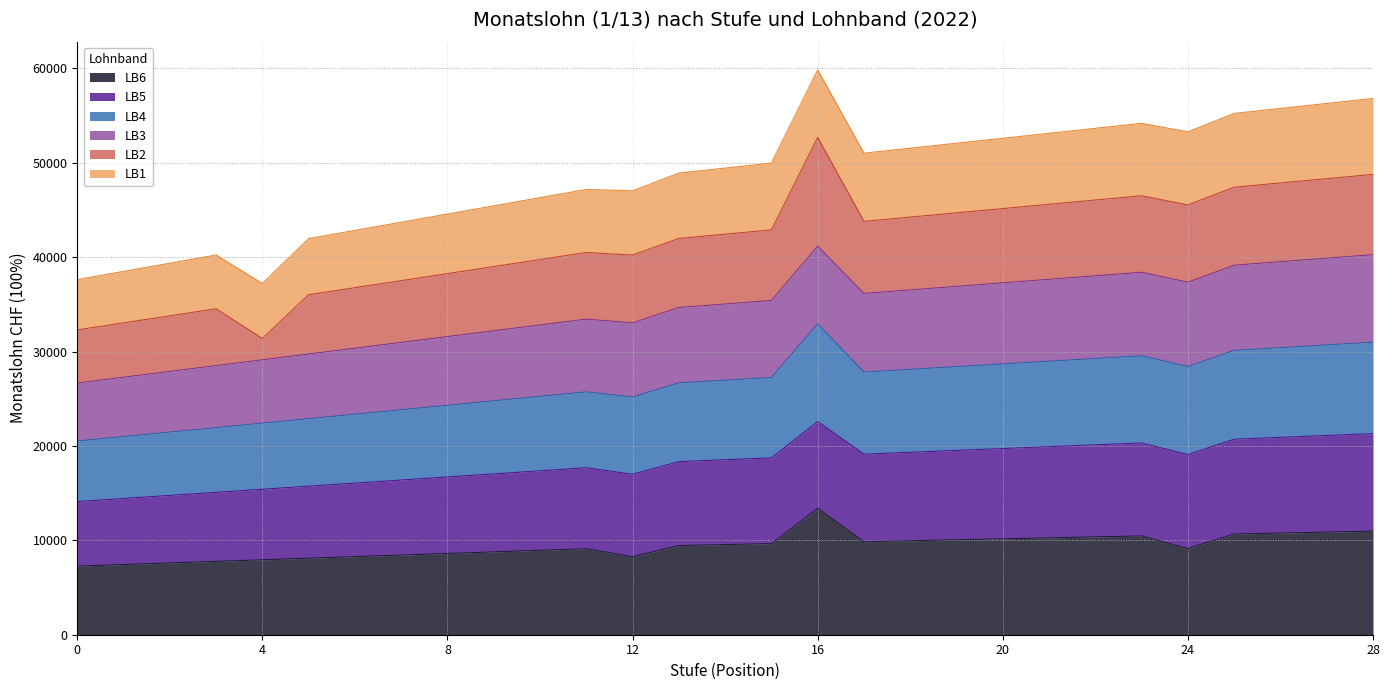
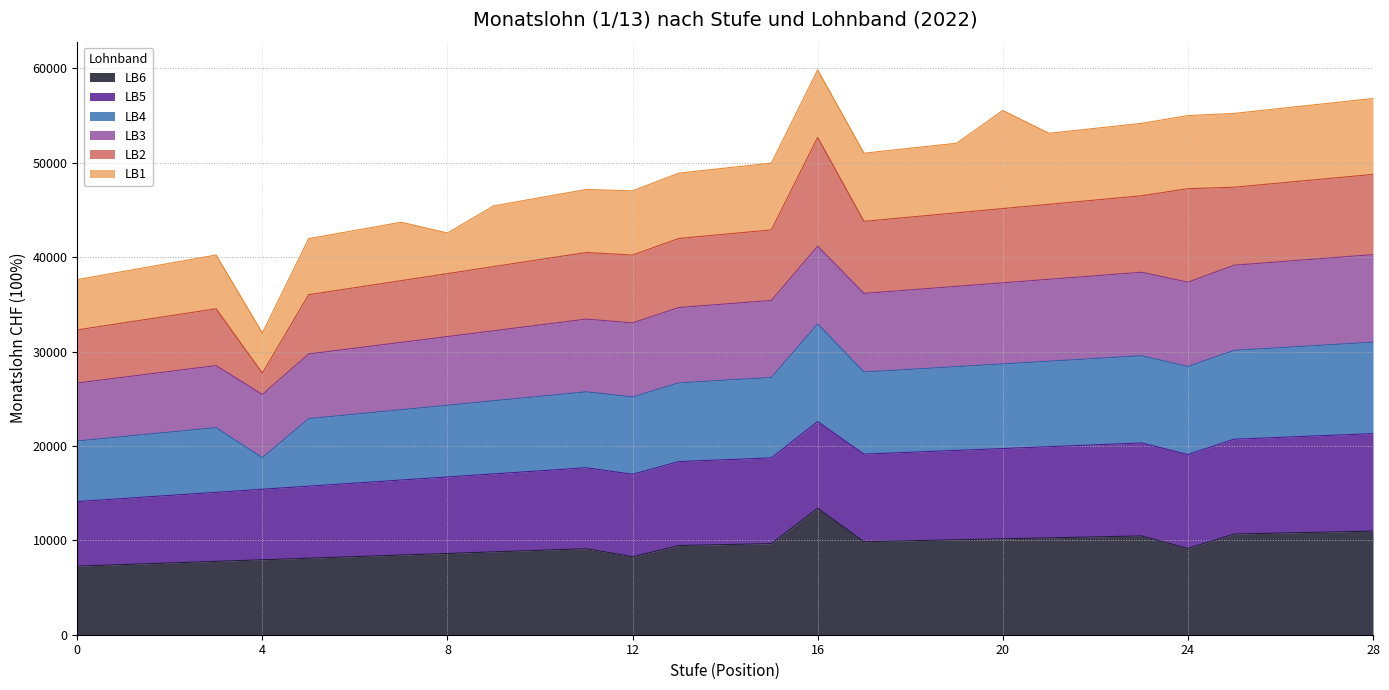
LB4, 4: 7000 -> 3000
LB1, 4: 6000 -> 4000
LB1, 8: 6000 -> 4000
LB1, 20: 7000 -> 10000
LB2, 24: 8000 -> 10000
